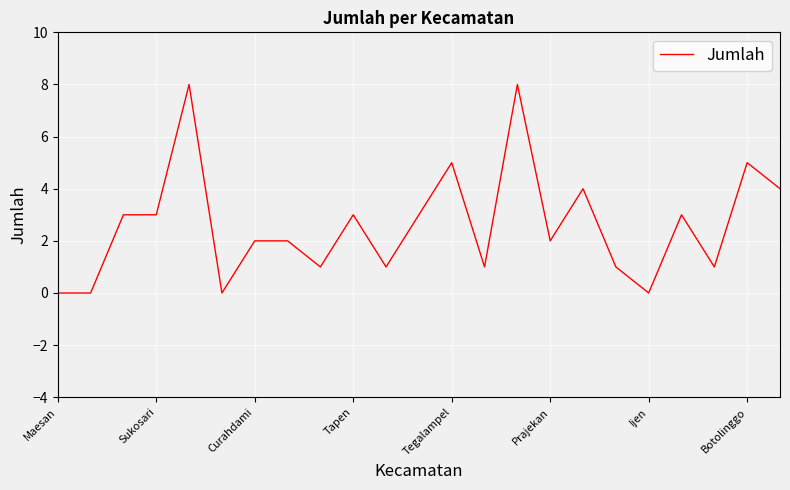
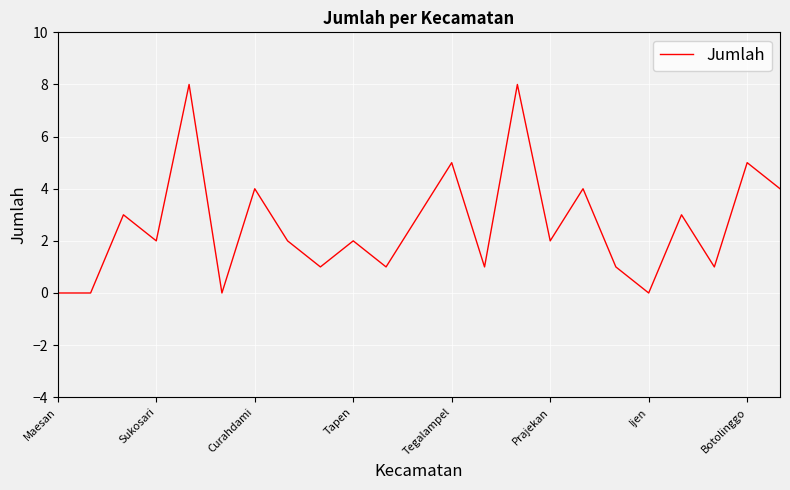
Sukosari: 3 -> 2
Curahdami: 2 -> 4
Tapen: 3 -> 2
